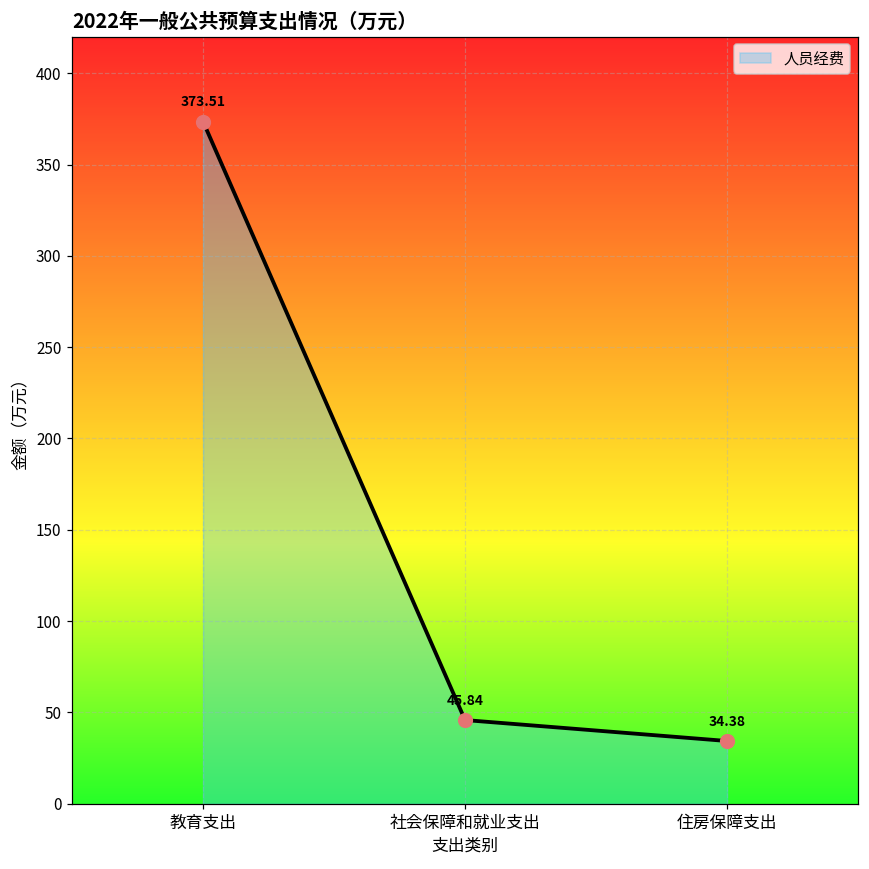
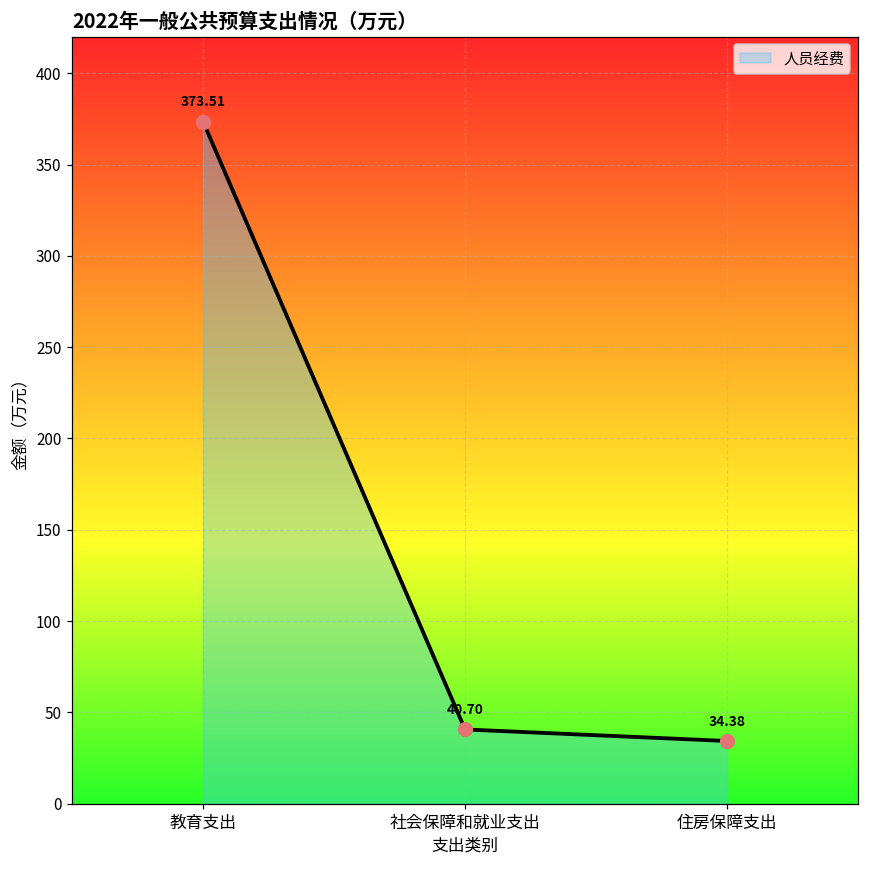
社会保障和就业支出: 45.84 -> 40.70
